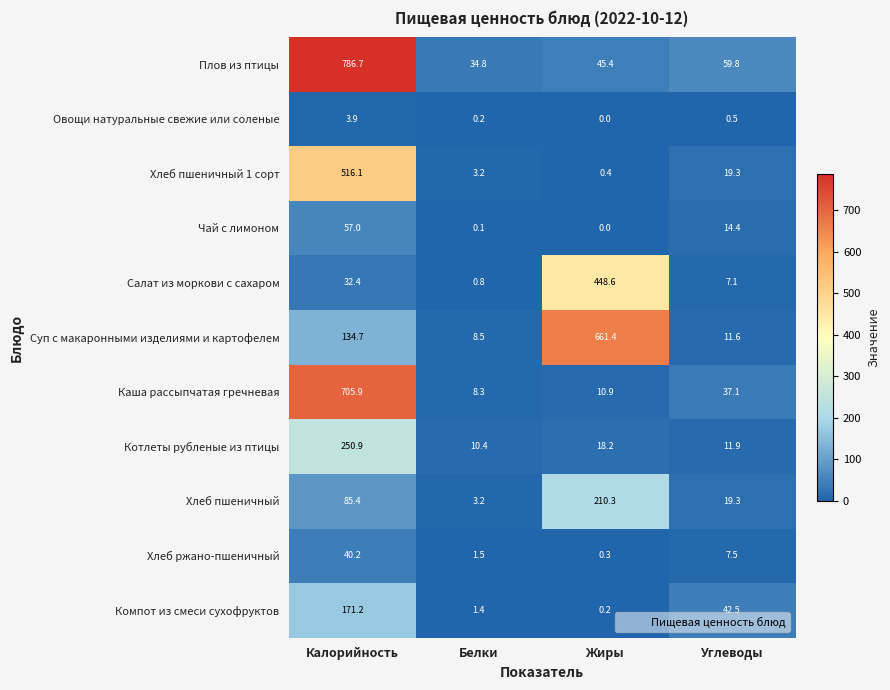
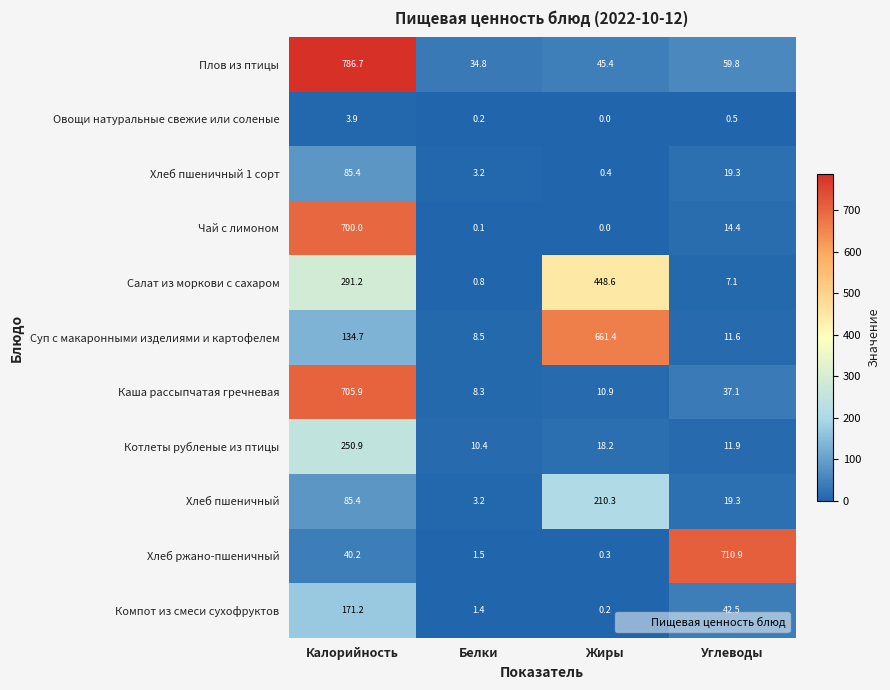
Хлеб пшеничный 1 сорт, Калорийность: 516.1 -> 85.4
Чай с лимоном, Калорийность: 57.0 -> 700.0
Салат из моркови с сахаром, Калорийность: 32.4 -> 291.2
Хлеб ржано-пшеничный, Углеводы: 7.5 -> 710.9
